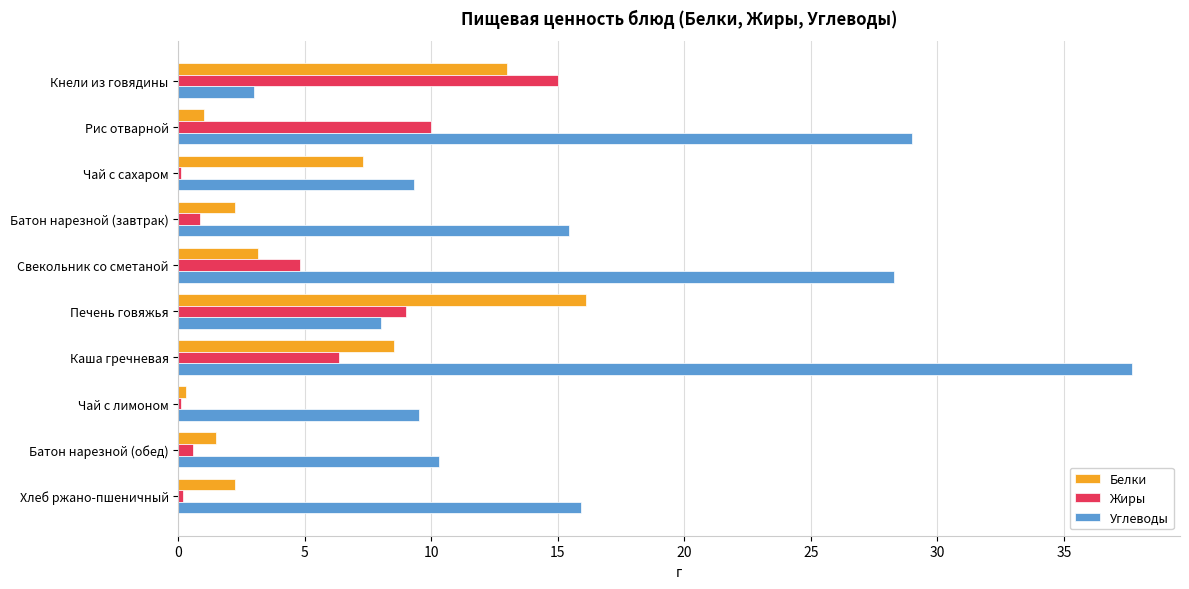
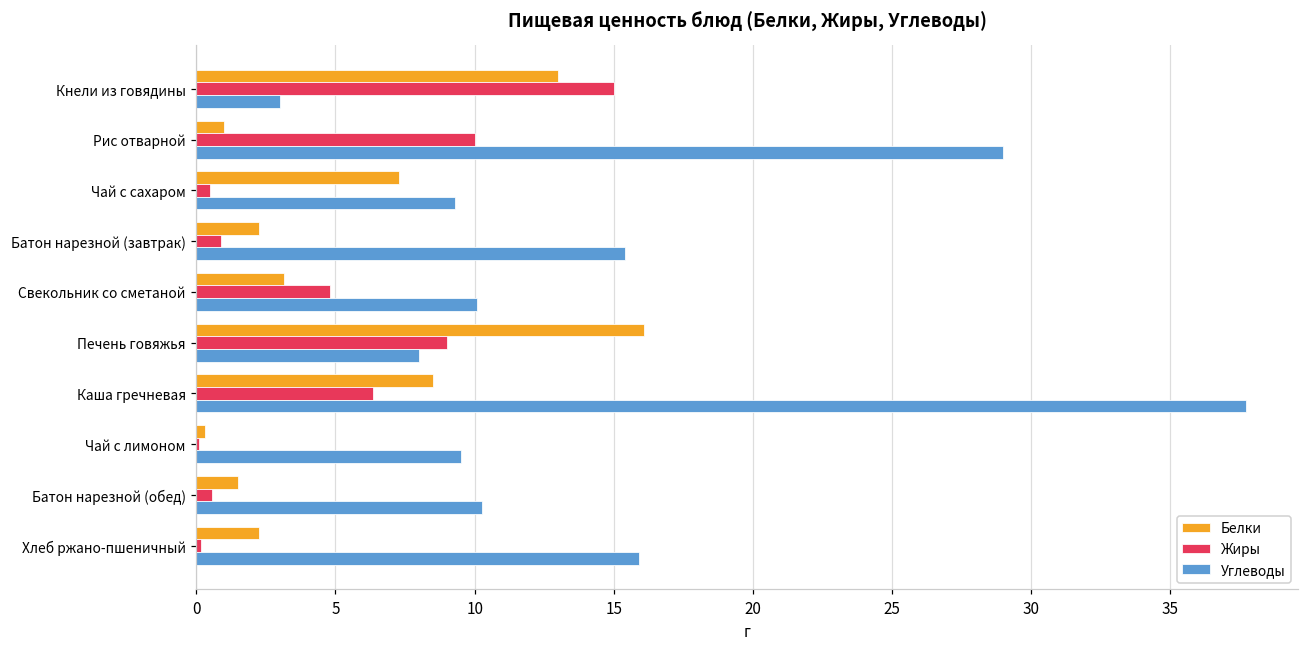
Жиры, Чай с сахаром: 0.1 -> 0.5
Углеводы, Свекольник со сметаной: 28.3 -> 10.1
